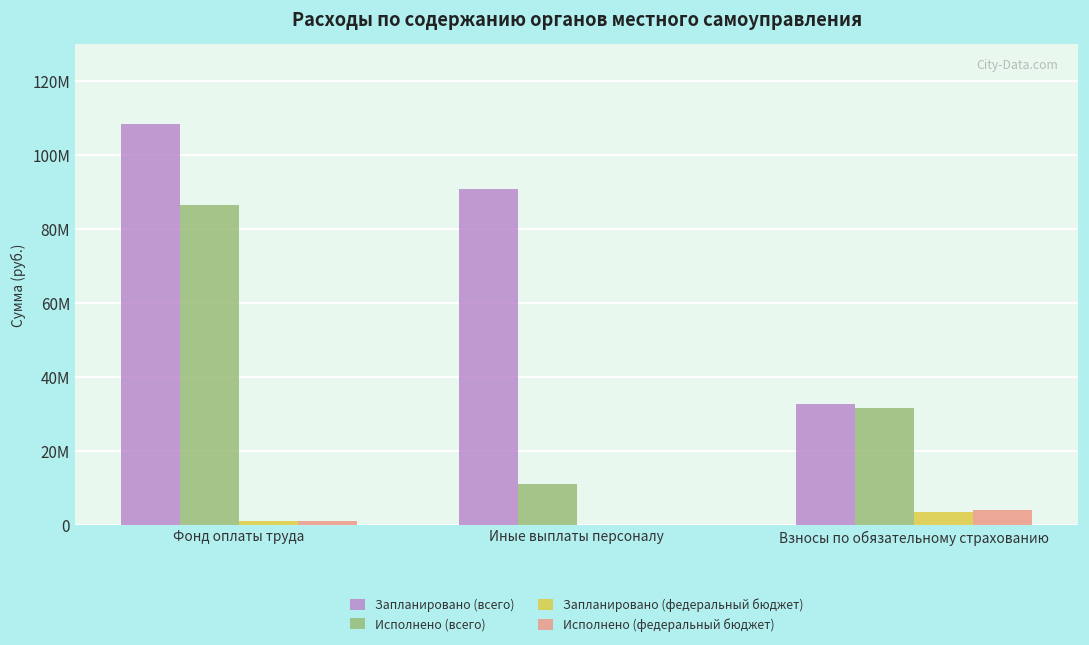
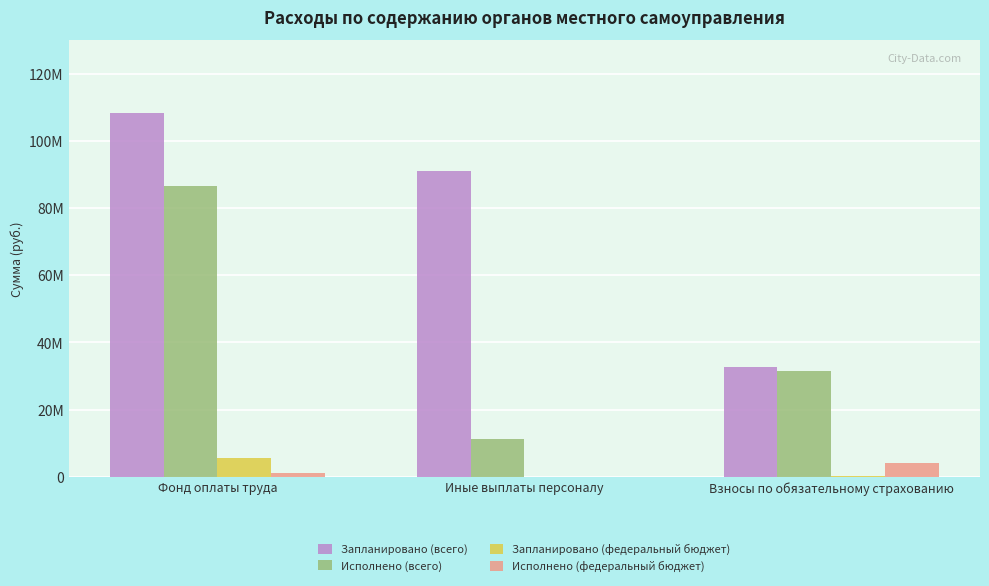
Запланировано (федеральный бюджет), Фонд оплаты труда: 1000000 -> 6000000
Запланировано (федеральный бюджет), Взносы по обязательному страхованию: 3000000 -> 0
